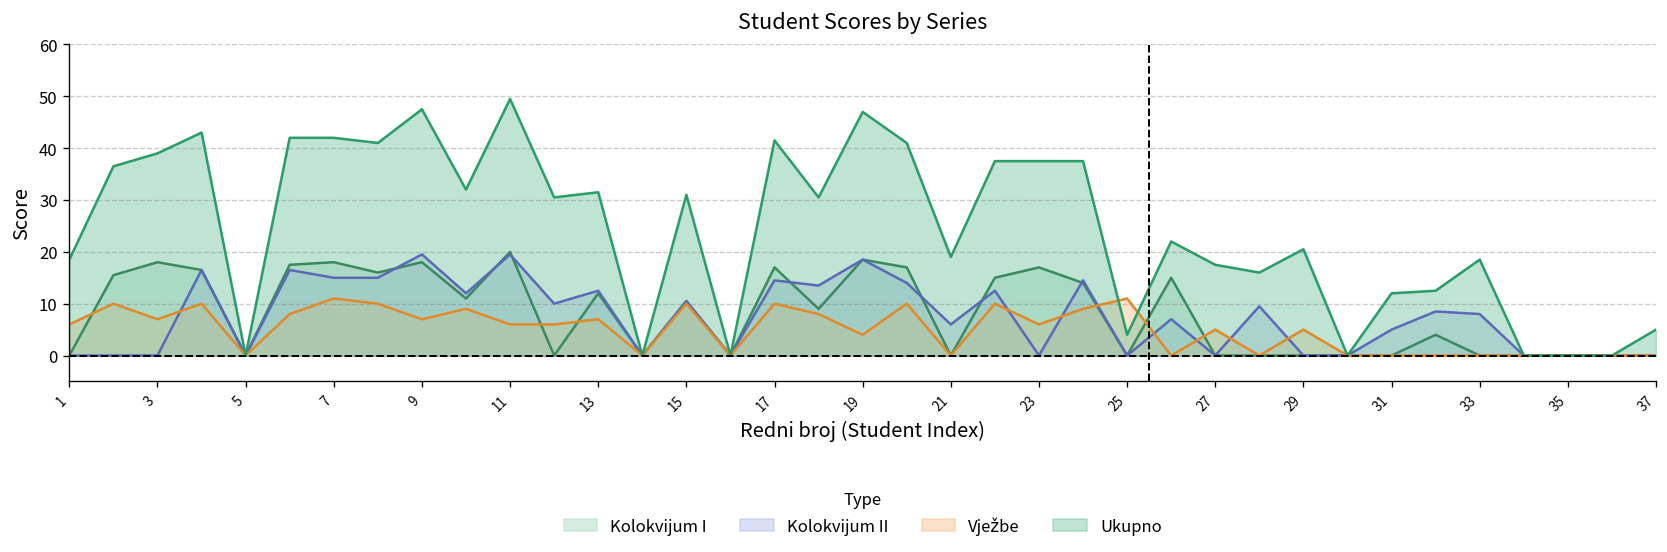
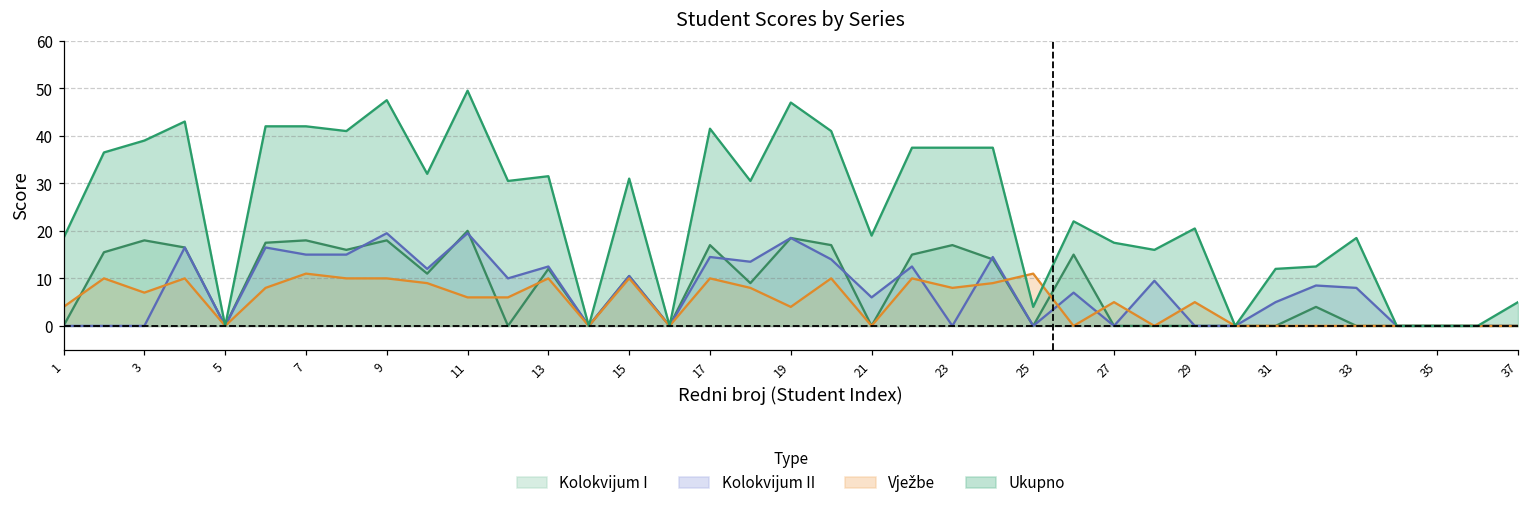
Vježbe, 1: 6 -> 4
Vježbe, 9: 7 -> 10
Vježbe, 13: 7 -> 10
Vježbe, 23: 6 -> 8
